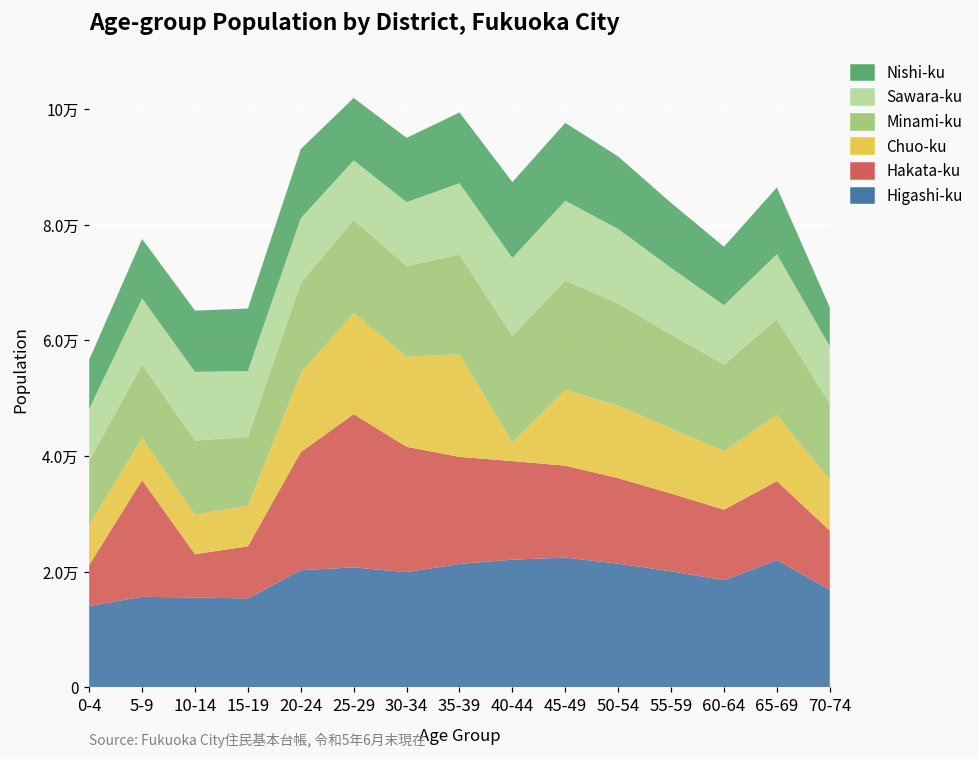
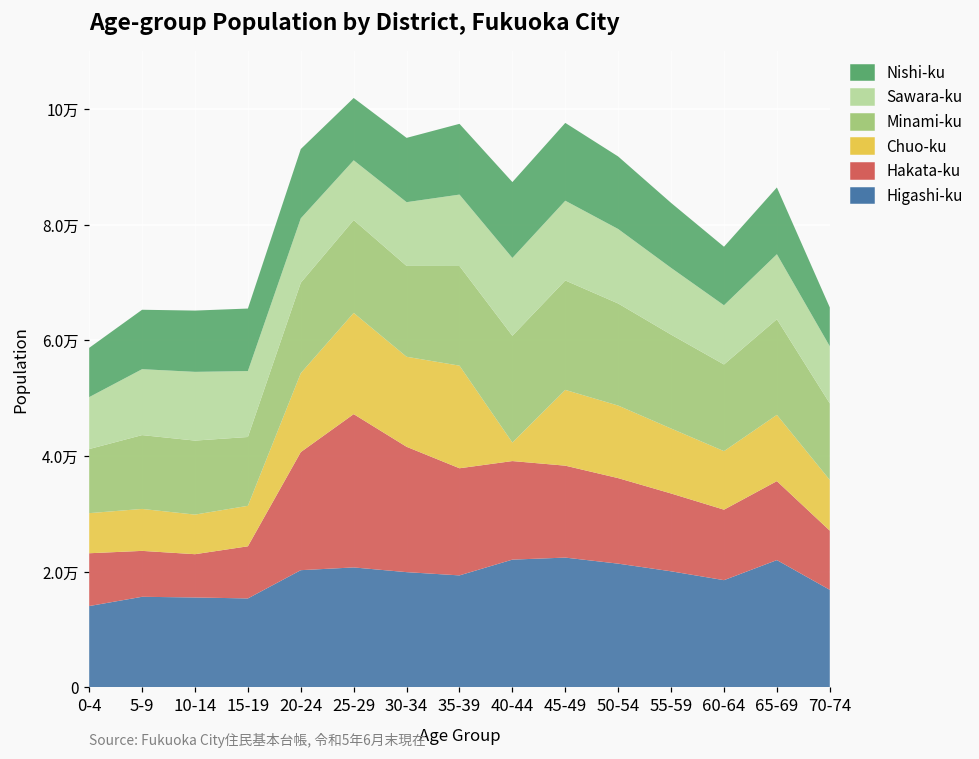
Hakata-ku, 0-4: 0.7万 -> 0.9万
Hakata-ku, 5-9: 2.0万 -> 0.8万
Higashi-ku, 35-39: 2.1万 -> 1.9万
